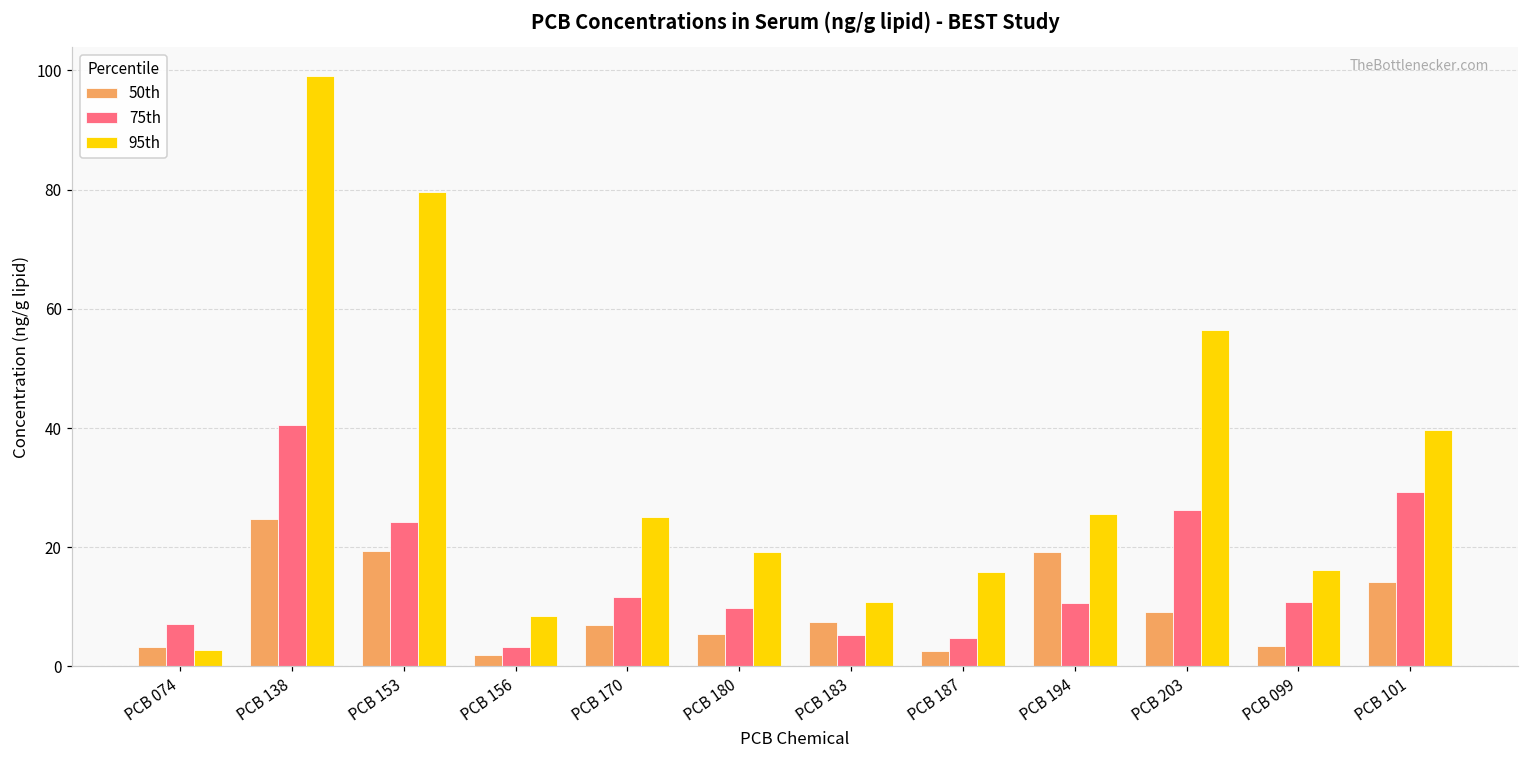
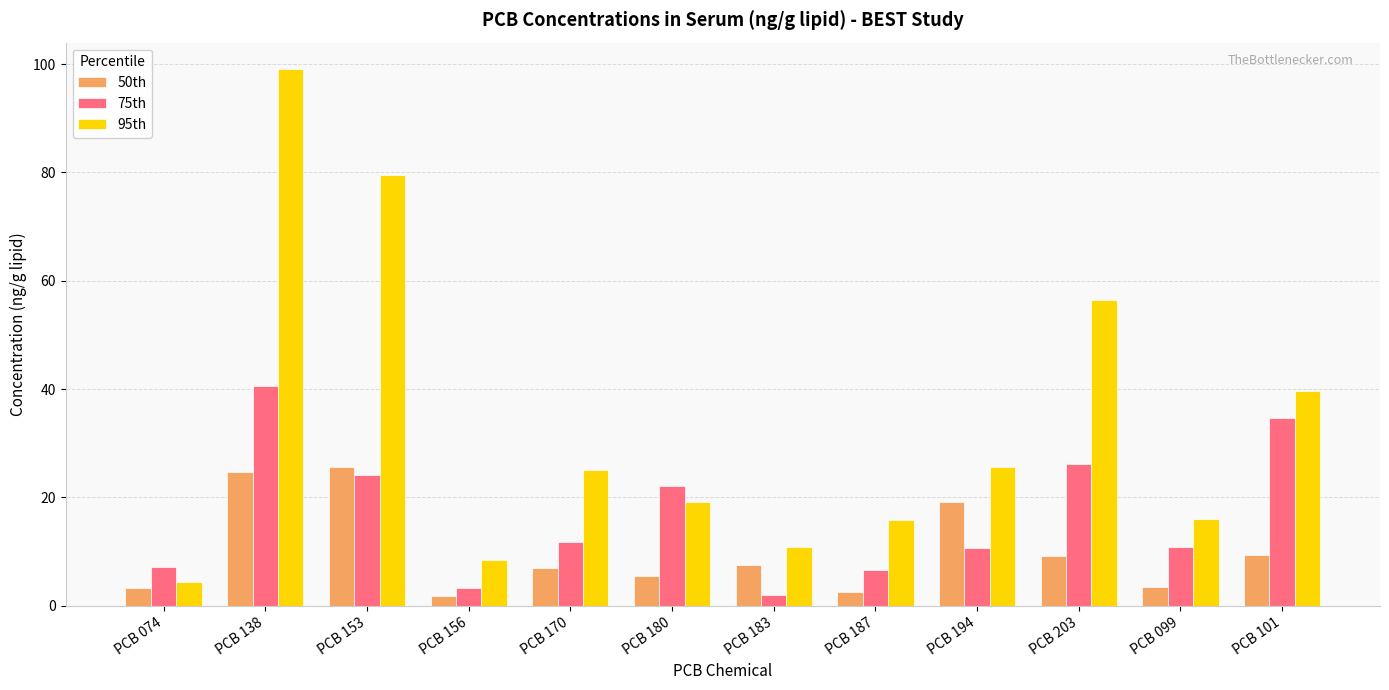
95th, PCB 074: 3 -> 4
50th, PCB 153: 19 -> 26
75th, PCB 180: 10 -> 22
75th, PCB 183: 5 -> 2
75th, PCB 187: 5 -> 7
50th, PCB 101: 14 -> 9
75th, PCB 101: 29 -> 35
